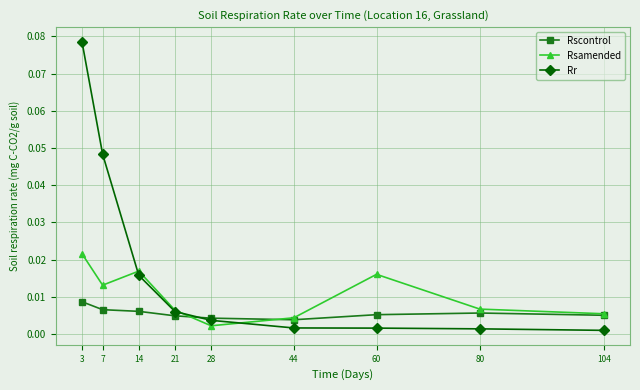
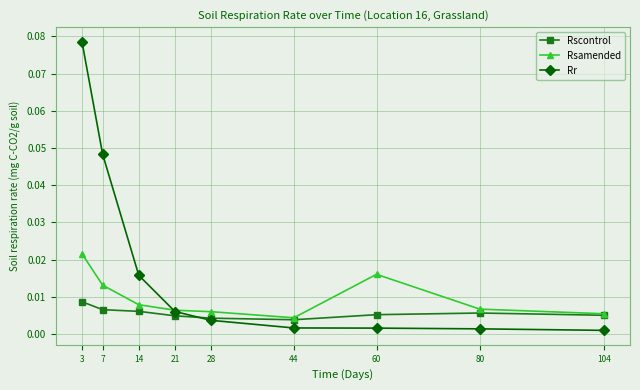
Rsamended, 14: 0.017 -> 0.008
Rsamended, 28: 0.002 -> 0.006
